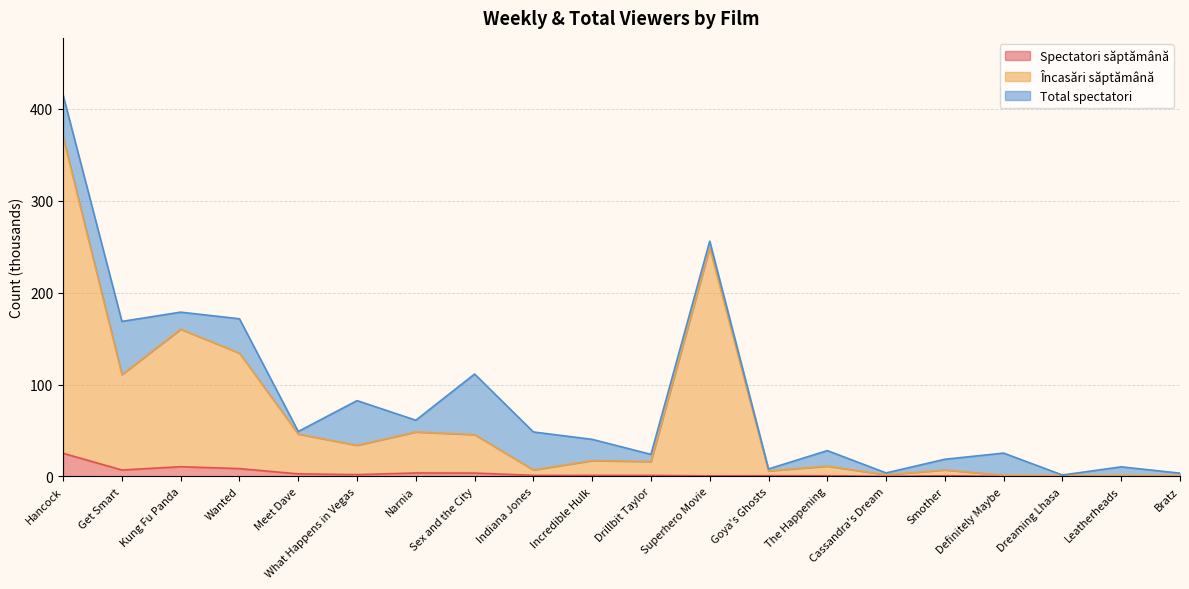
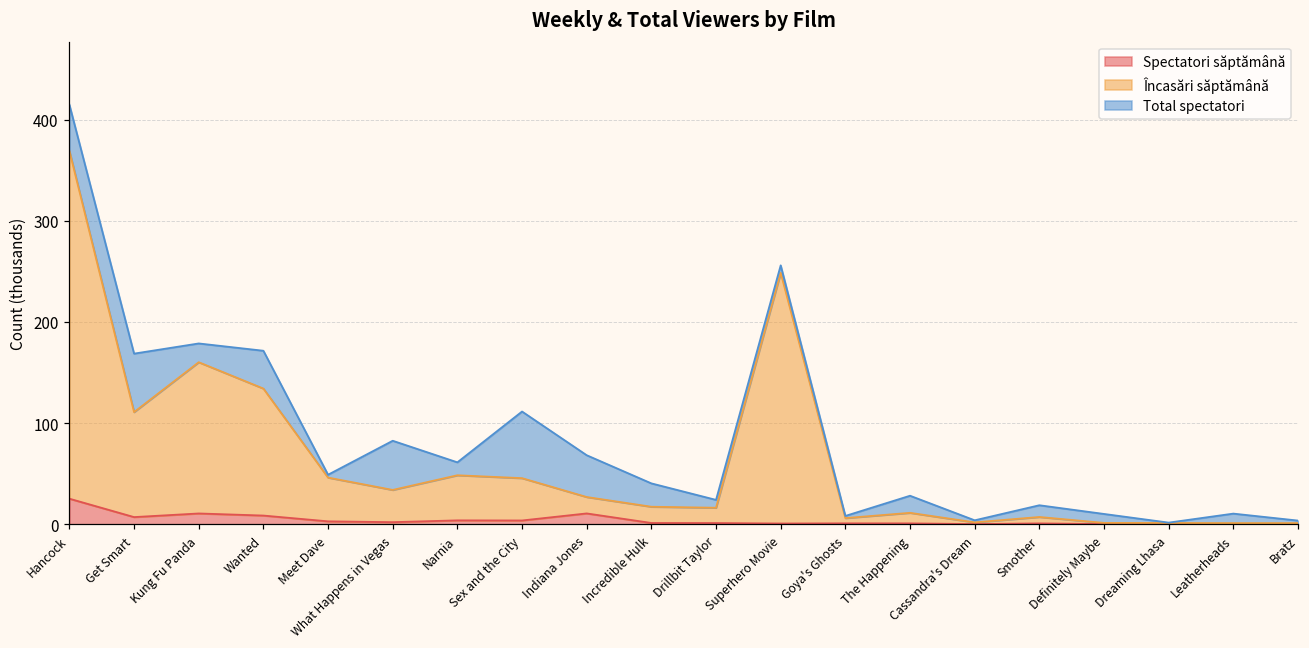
Spectatori săptămână, Indiana Jones: 0 -> 10
Încasări săptămână, Indiana Jones: 10 -> 20
Total spectatori, Definitely Maybe: 20 -> 10
